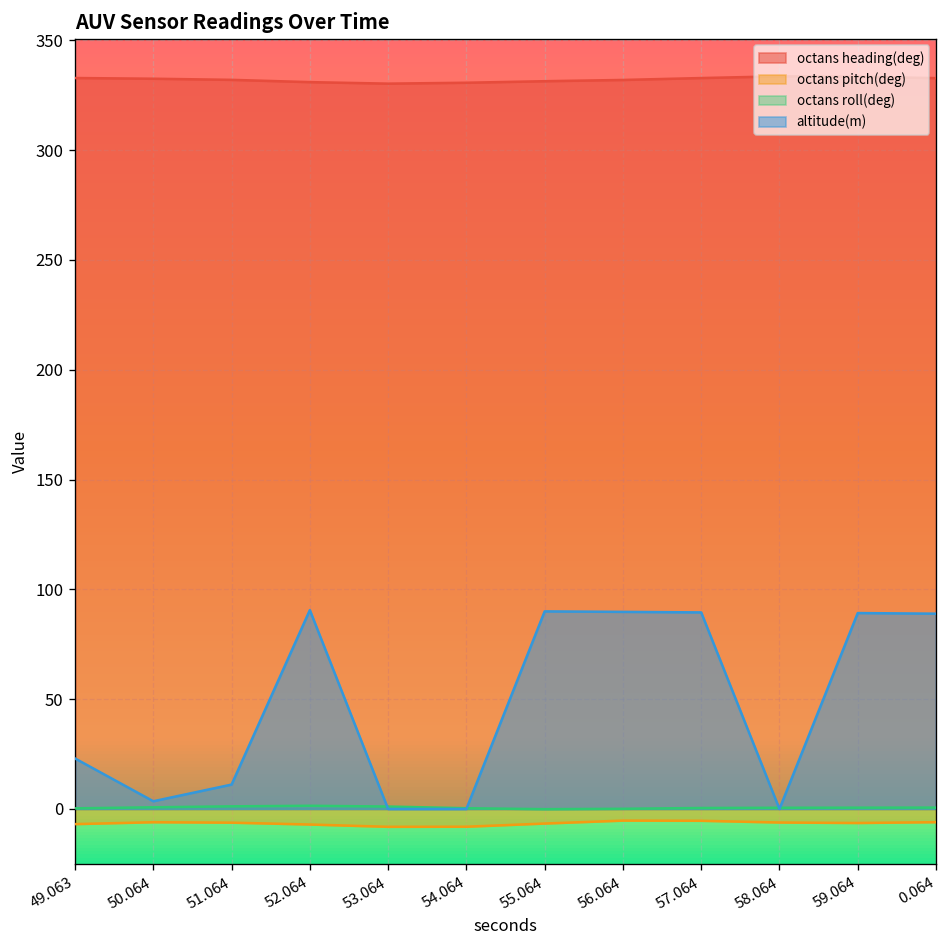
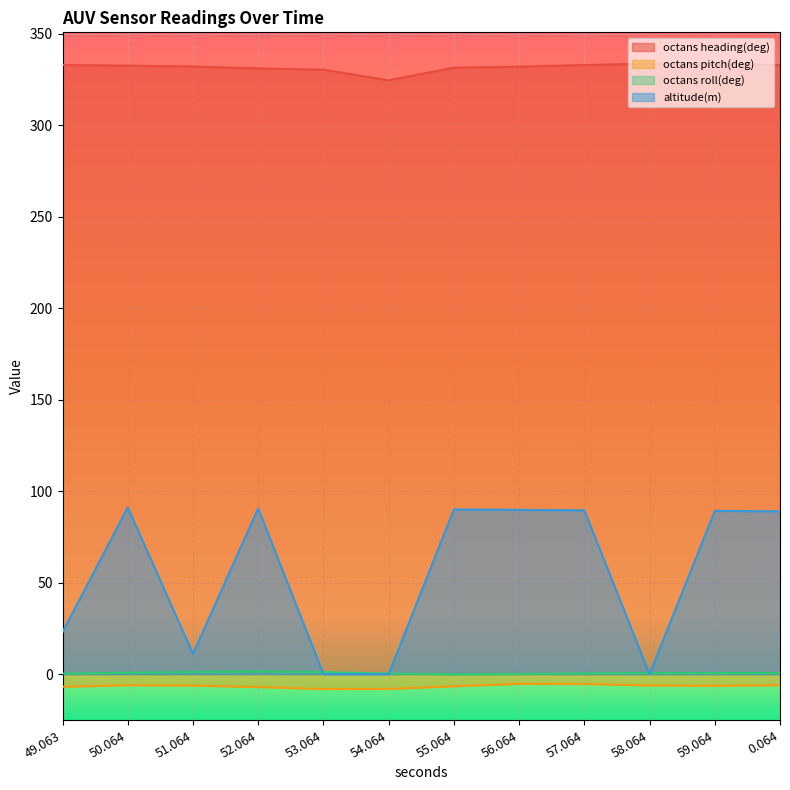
altitude(m), 50.064: 4 -> 91
octans heading(deg), 54.064: 331 -> 325
